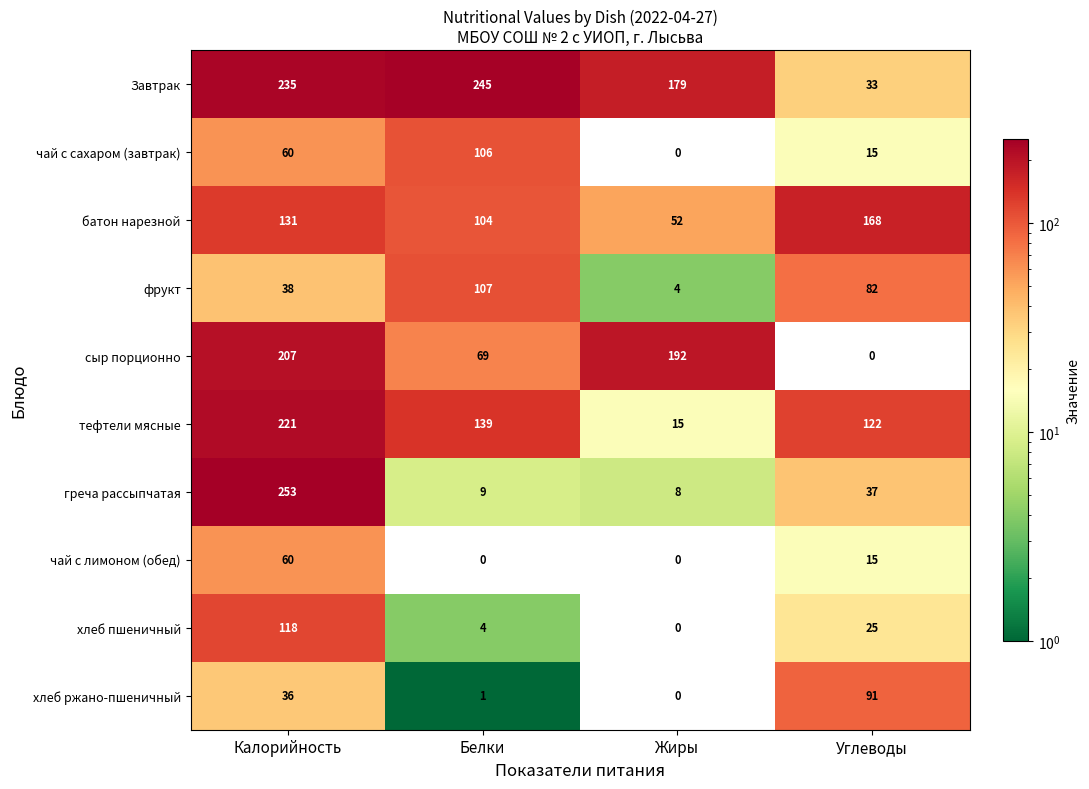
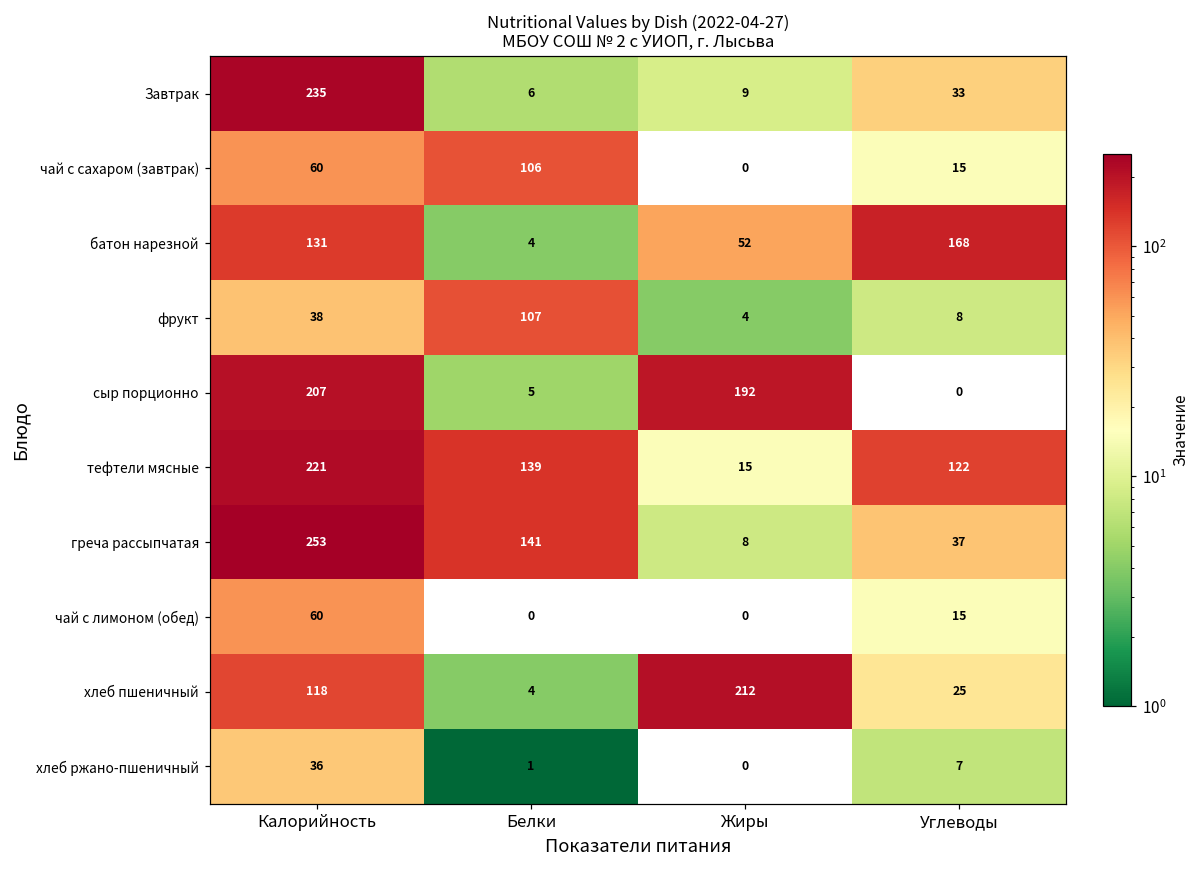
Завтрак, Белки: 245 -> 6
Завтрак, Жиры: 179 -> 9
батон нарезной, Белки: 104 -> 4
фрукт, Углеводы: 82 -> 8
сыр порционно, Белки: 69 -> 5
греча рассыпчатая, Белки: 9 -> 141
хлеб пшеничный, Жиры: 0 -> 212
хлеб ржано-пшеничный, Углеводы: 91 -> 7
